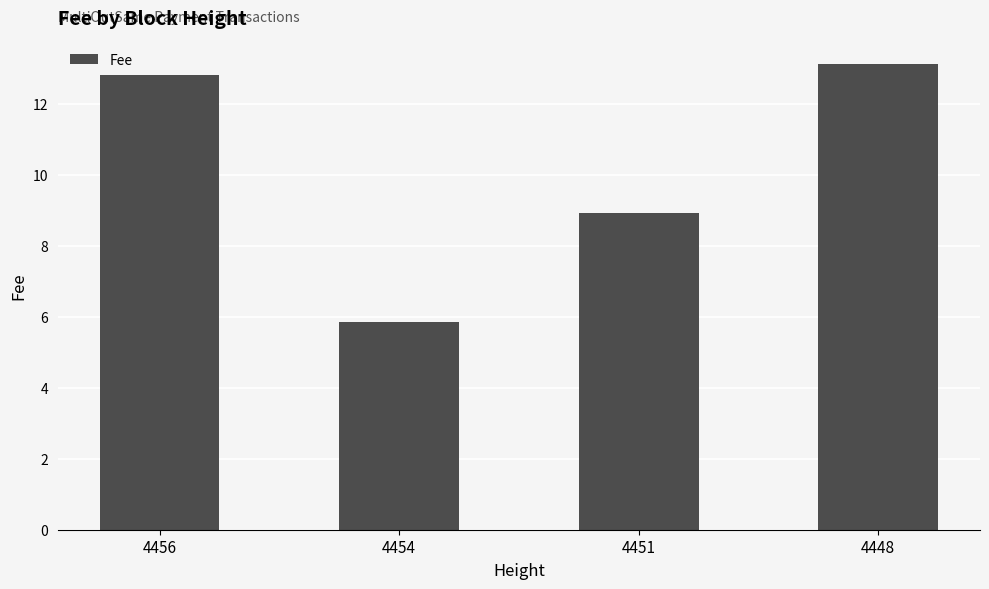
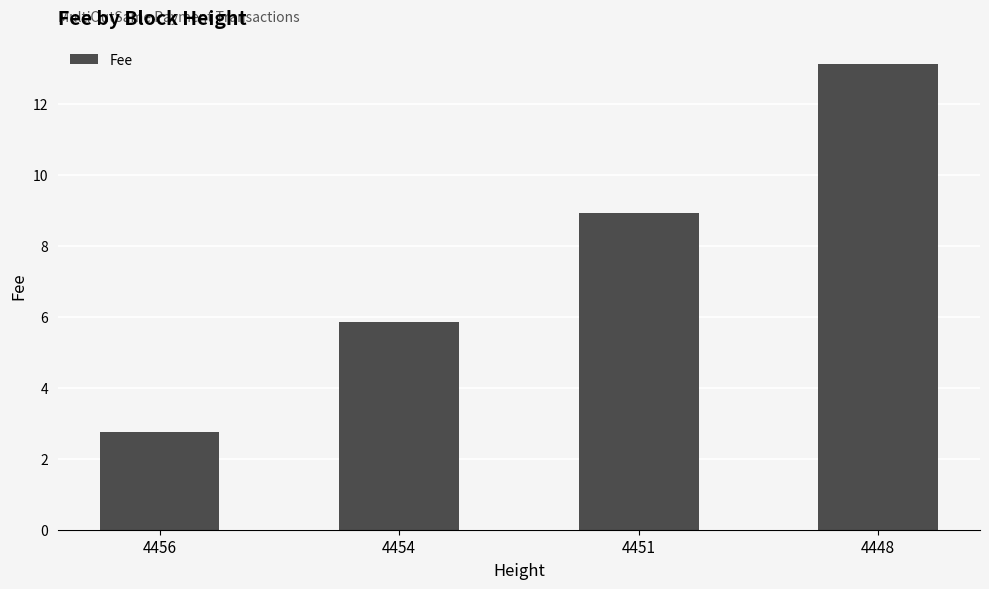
4456: 12.8 -> 2.8
